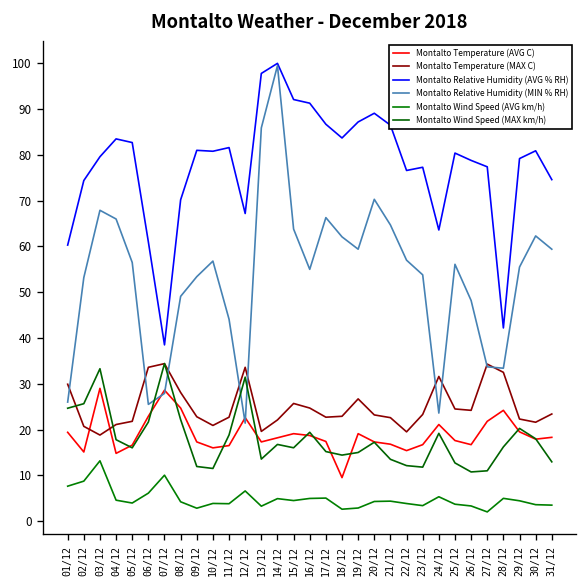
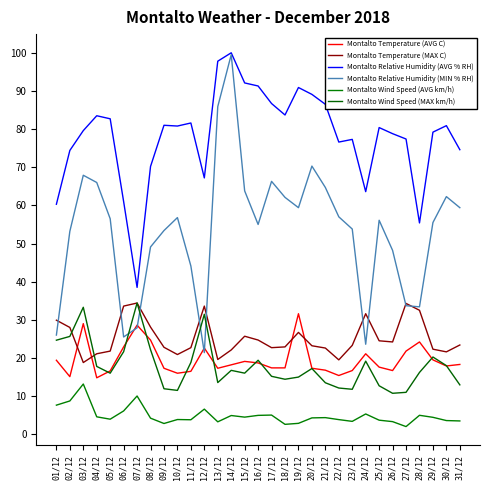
Montalto Temperature (MAX C), 02/12: 21 -> 28
Montalto Temperature (AVG C), 18/12: 10 -> 17
Montalto Temperature (AVG C), 19/12: 19 -> 32
Montalto Relative Humidity (AVG % RH), 19/12: 87 -> 91
Montalto Relative Humidity (AVG % RH), 28/12: 42 -> 55
